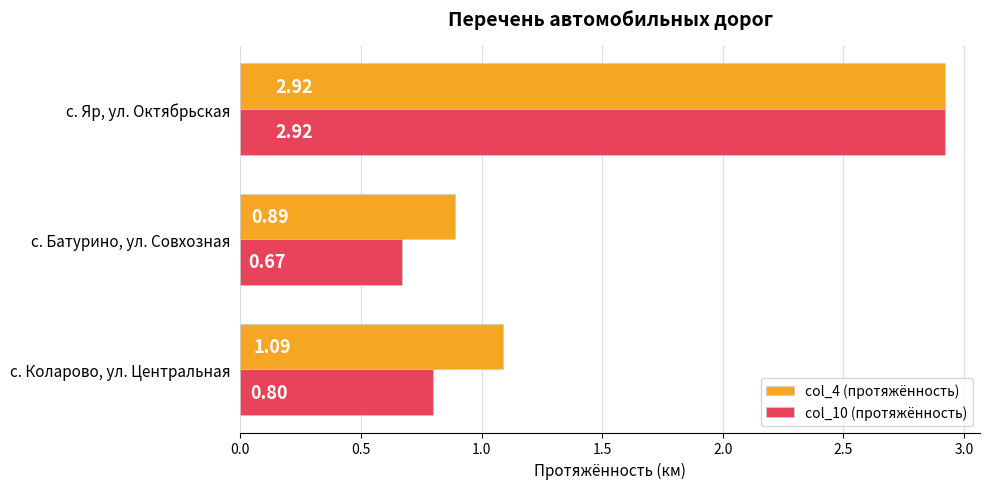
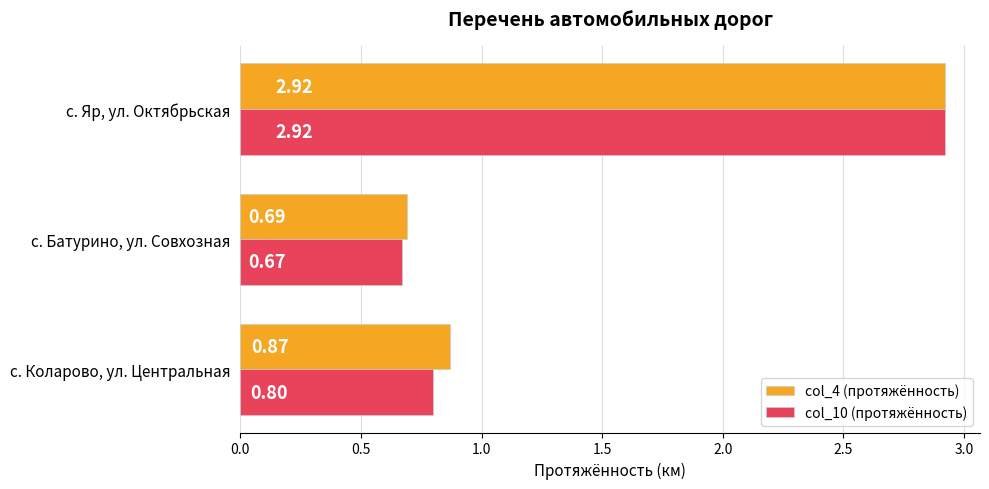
col_4 (протяжённость), с. Батурино, ул. Совхозная: 0.89 -> 0.69
col_4 (протяжённость), с. Коларово, ул. Центральная: 1.09 -> 0.87
